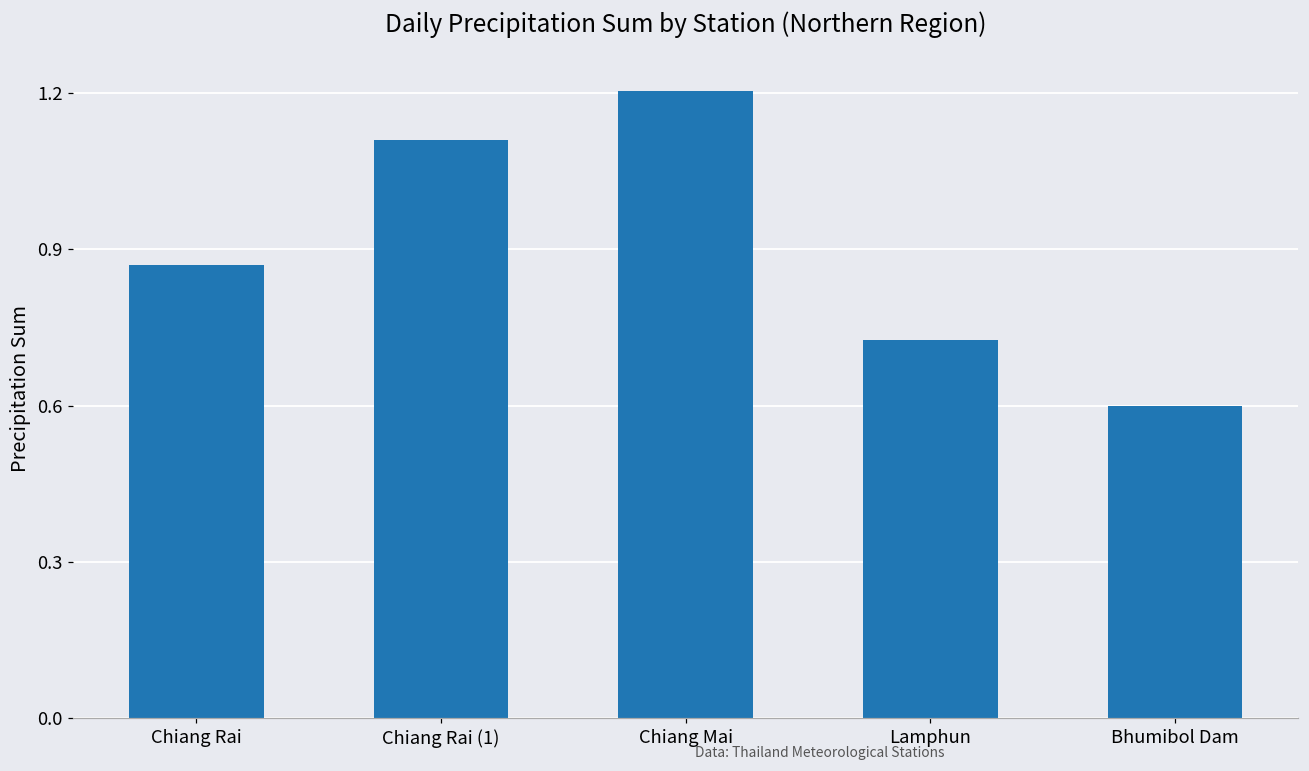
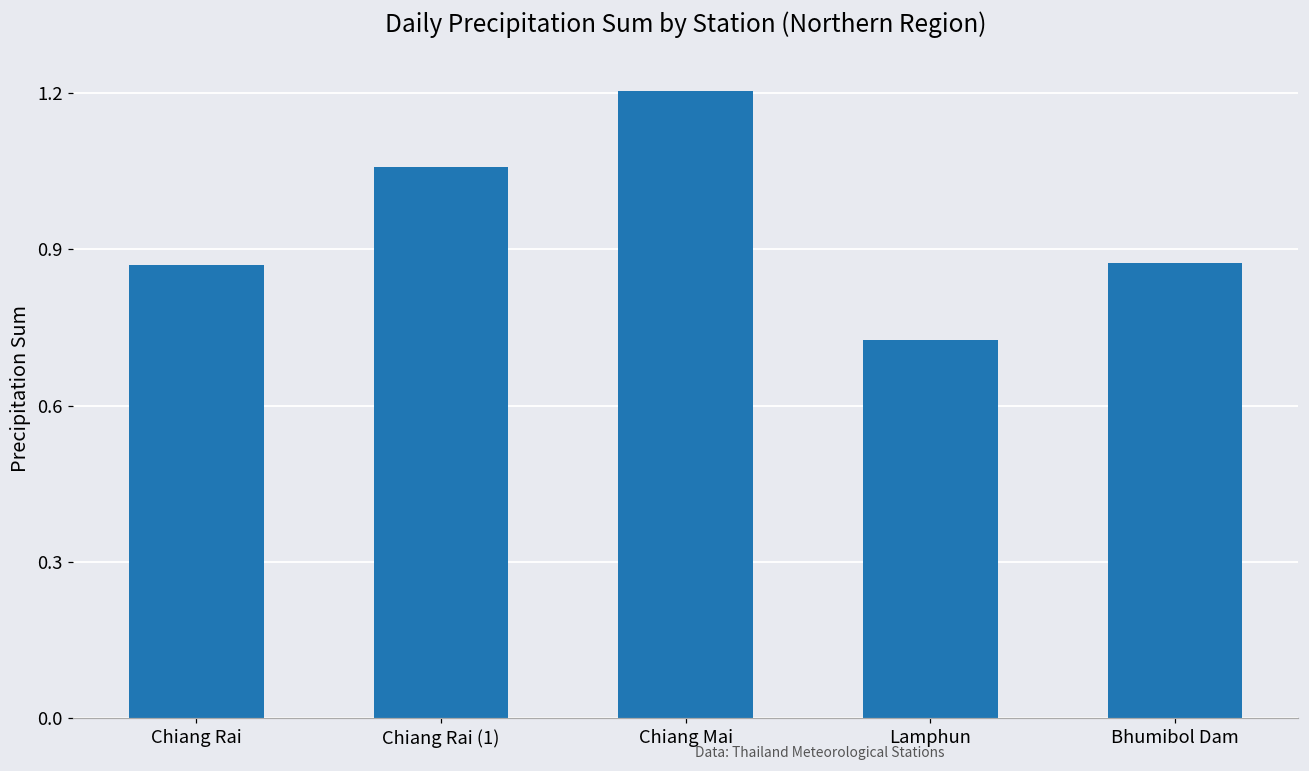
Chiang Rai (1): 1.11 -> 1.06
Bhumibol Dam: 0.60 -> 0.87
